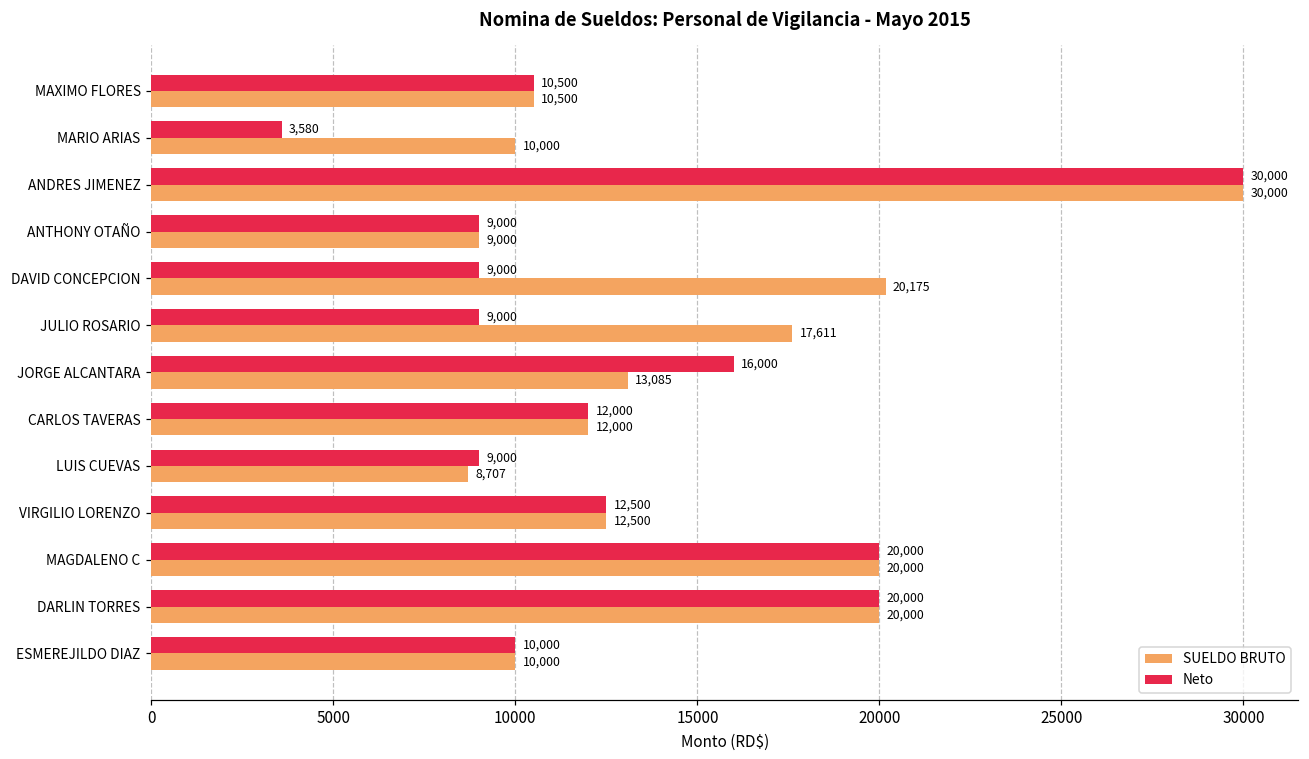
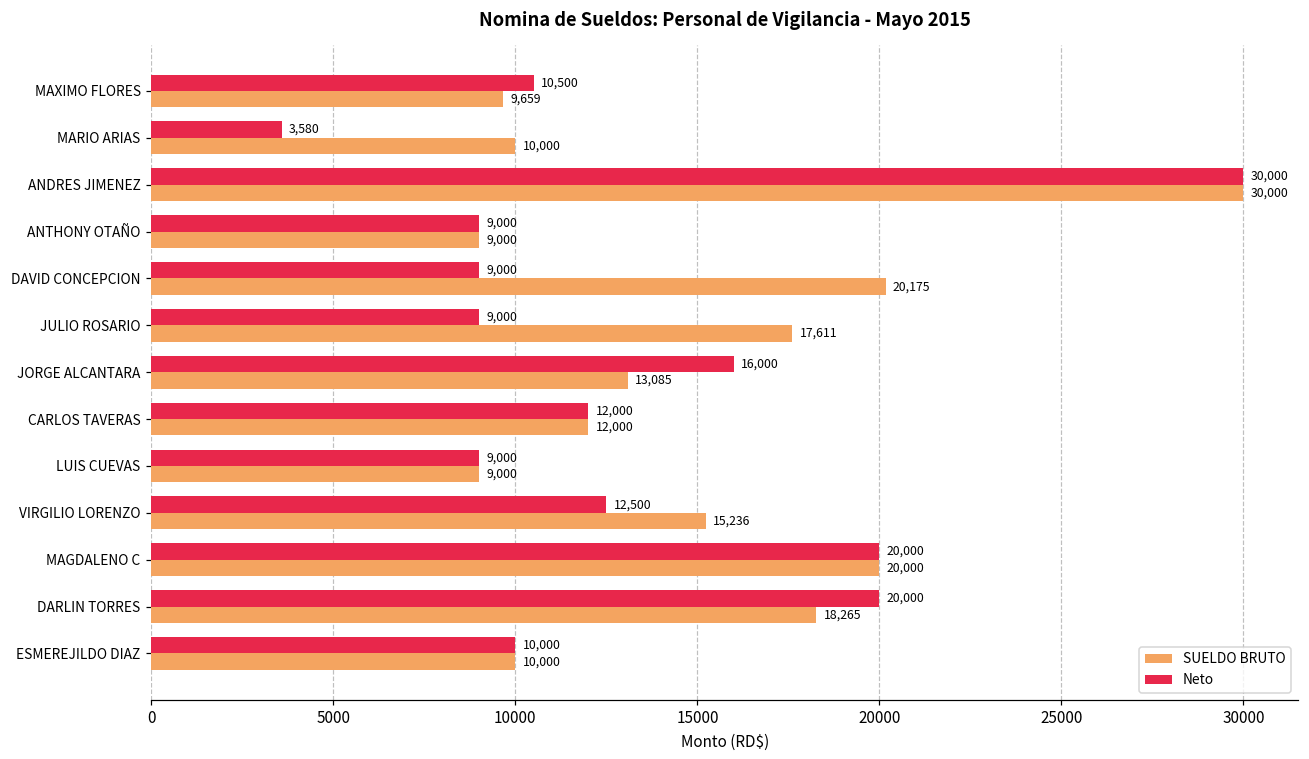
SUELDO BRUTO, MAXIMO FLORES: 10,500 -> 9,659
SUELDO BRUTO, LUIS CUEVAS: 8,707 -> 9,000
SUELDO BRUTO, VIRGILIO LORENZO: 12,500 -> 15,236
SUELDO BRUTO, DARLIN TORRES: 20,000 -> 18,265
